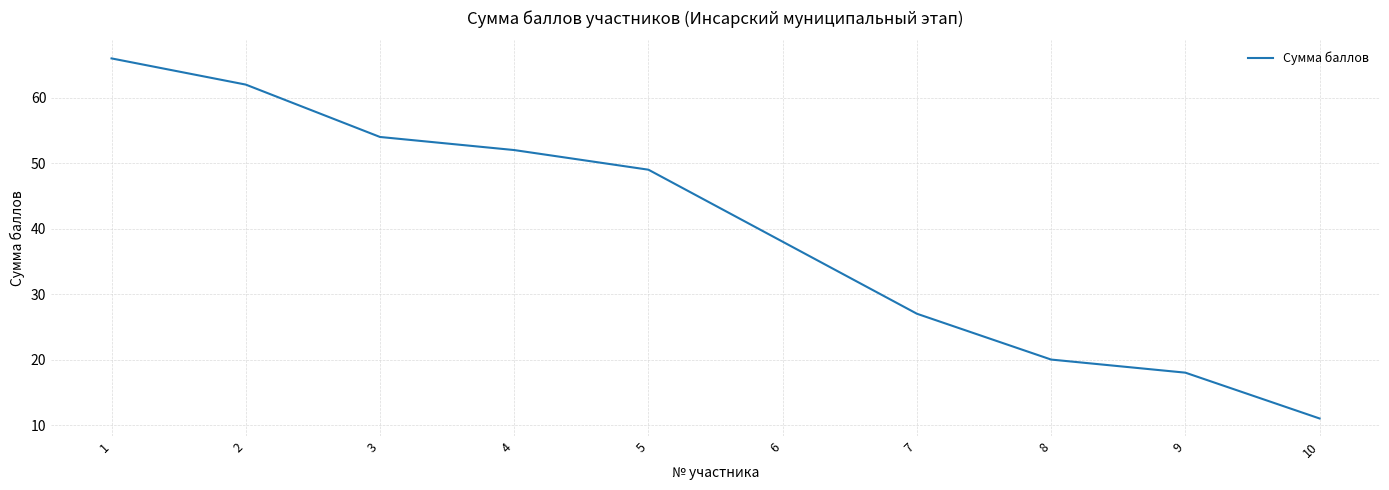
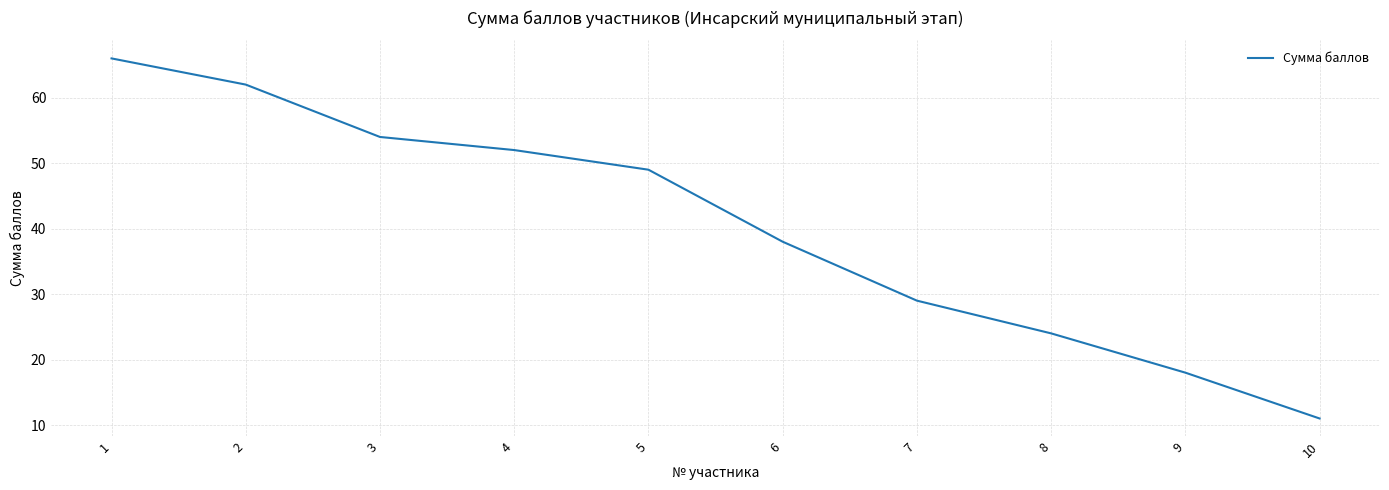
7: 27 -> 29
8: 20 -> 24
